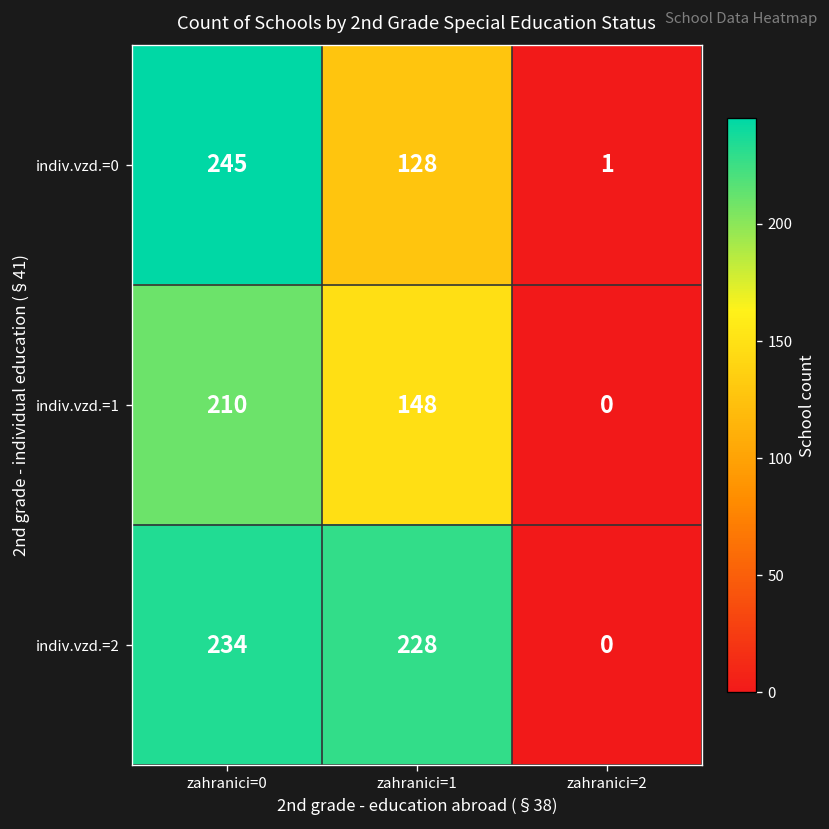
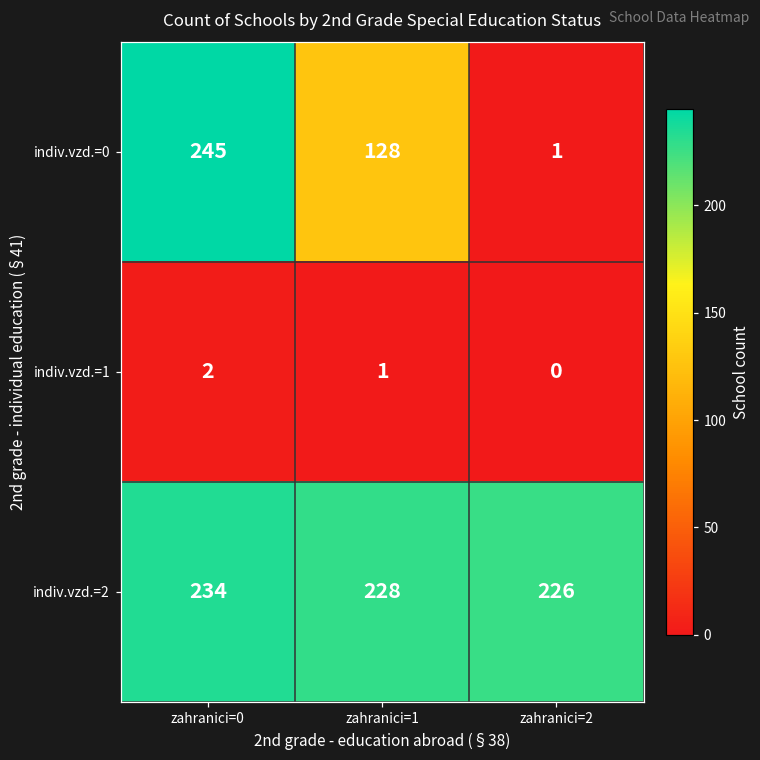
indiv.vzd.=1, zahranici=0: 210 -> 2
indiv.vzd.=1, zahranici=1: 148 -> 1
indiv.vzd.=2, zahranici=2: 0 -> 226
